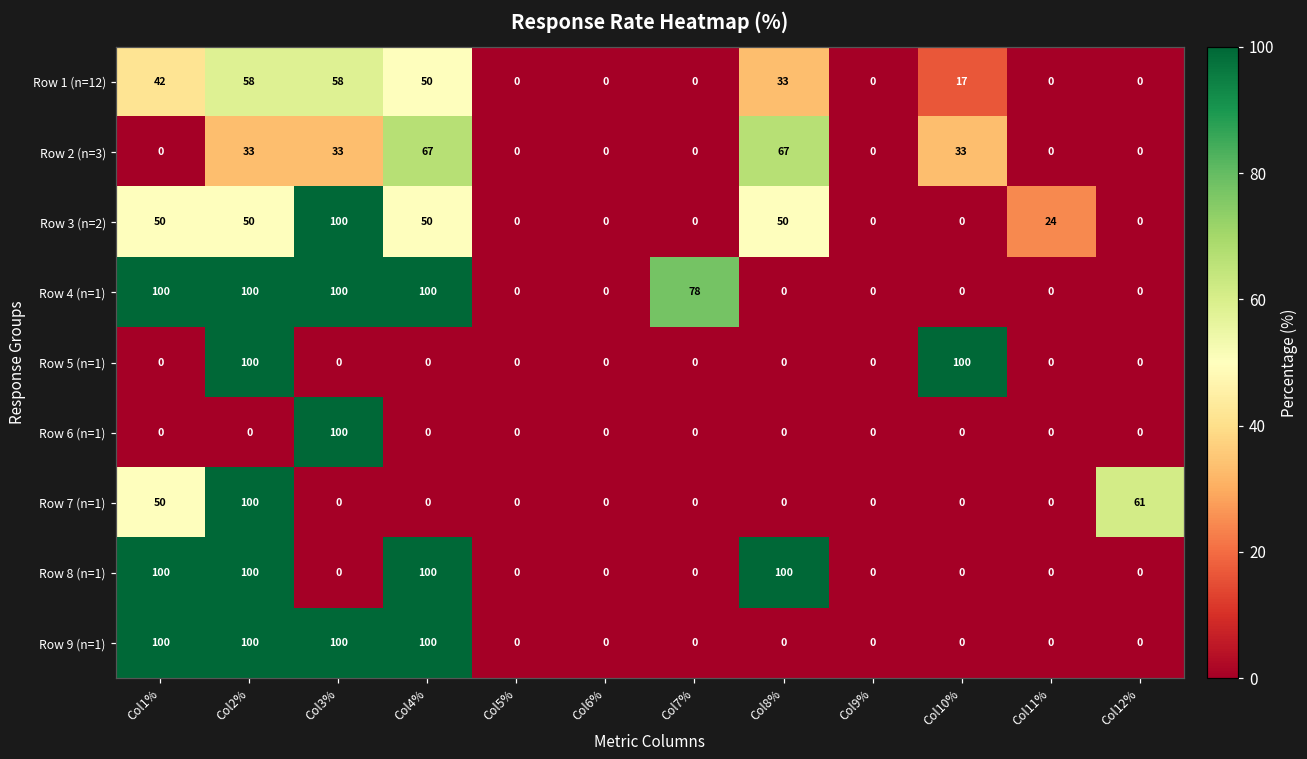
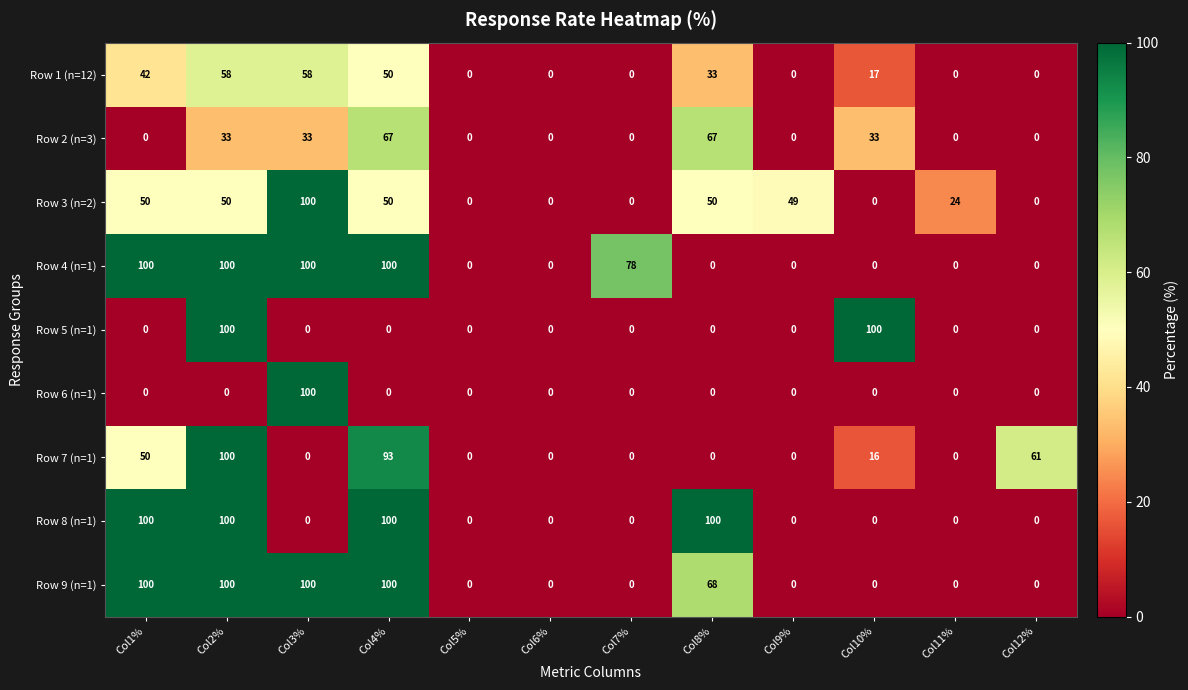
Row 3 (n=2), Col9%: 0 -> 49
Row 7 (n=1), Col4%: 0 -> 93
Row 7 (n=1), Col10%: 0 -> 16
Row 9 (n=1), Col8%: 0 -> 68
